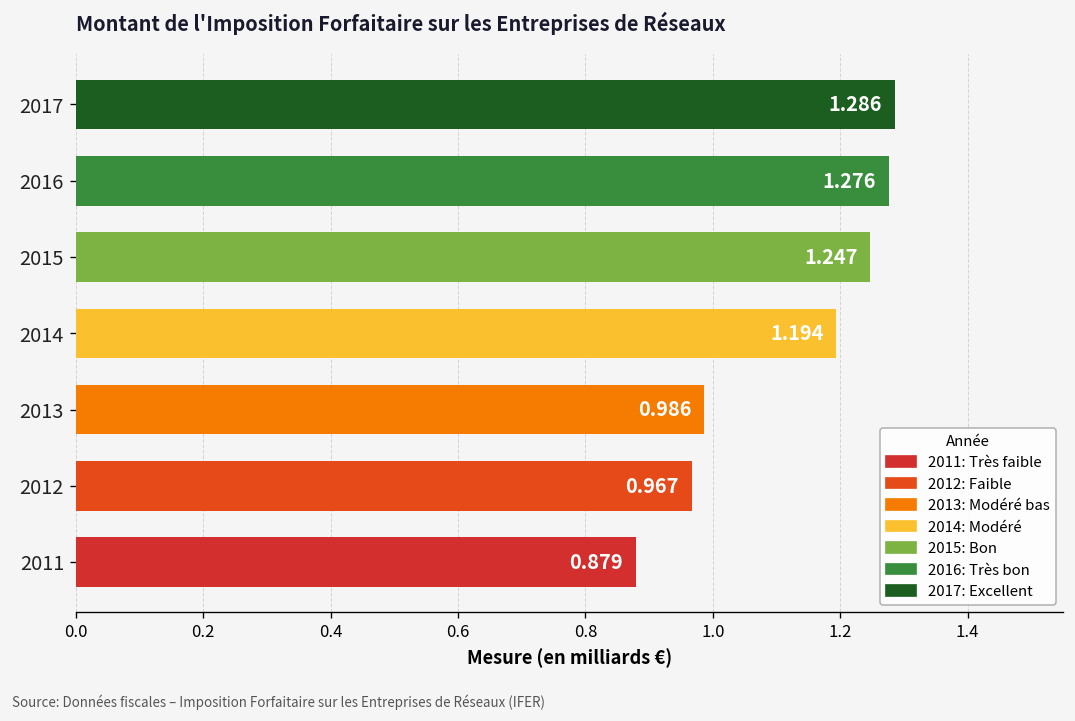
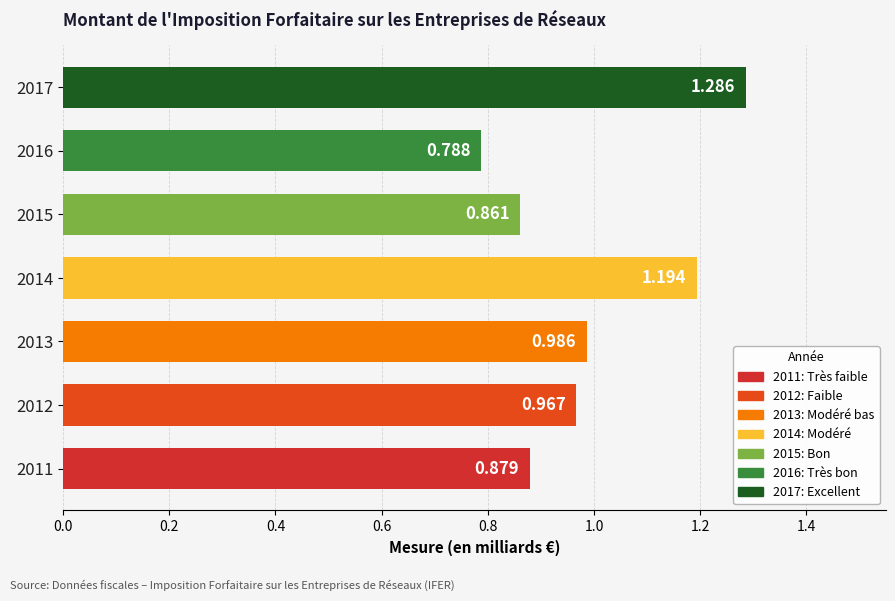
2016: 1.276 -> 0.788
2015: 1.247 -> 0.861
